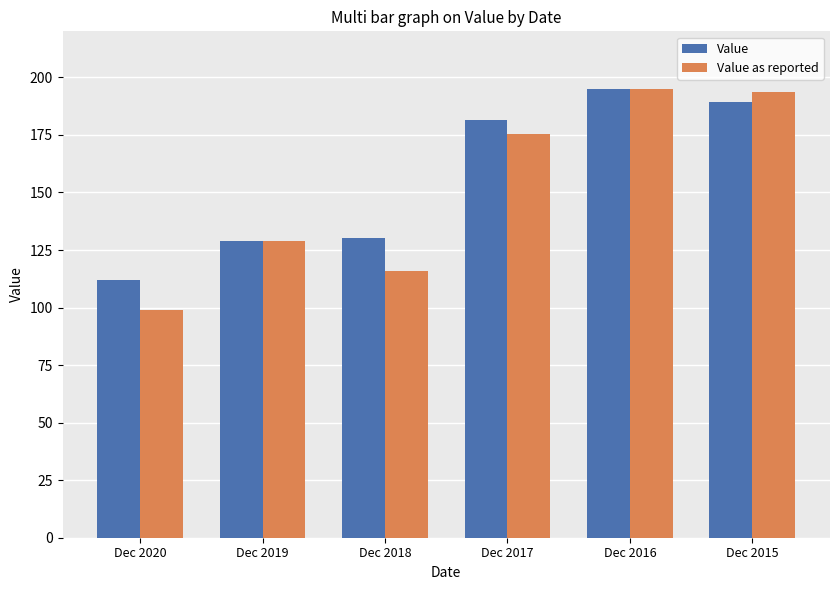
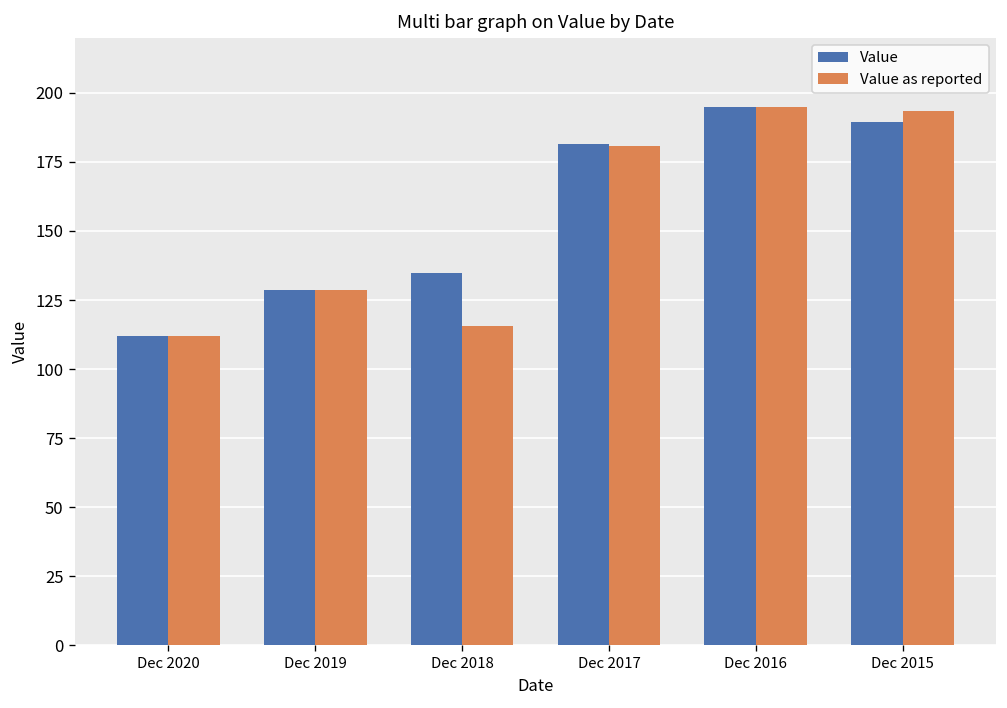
Value as reported, Dec 2020: 99 -> 112
Value, Dec 2018: 130 -> 135
Value as reported, Dec 2017: 175 -> 181
